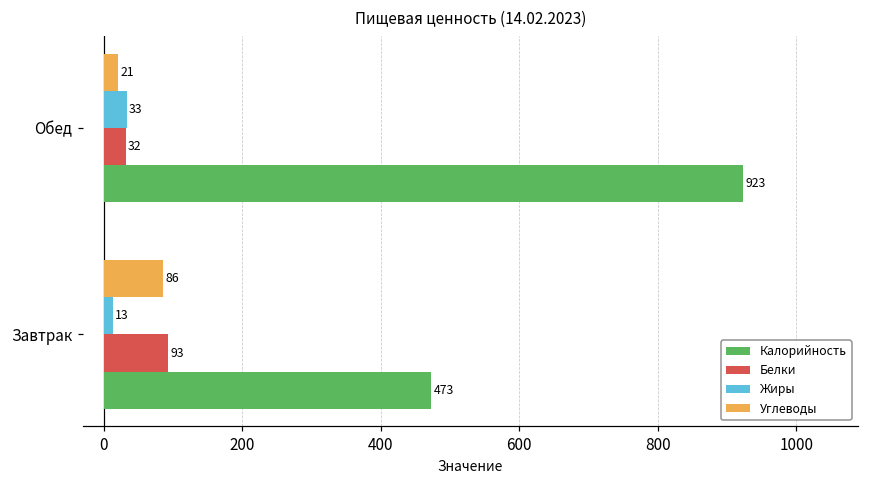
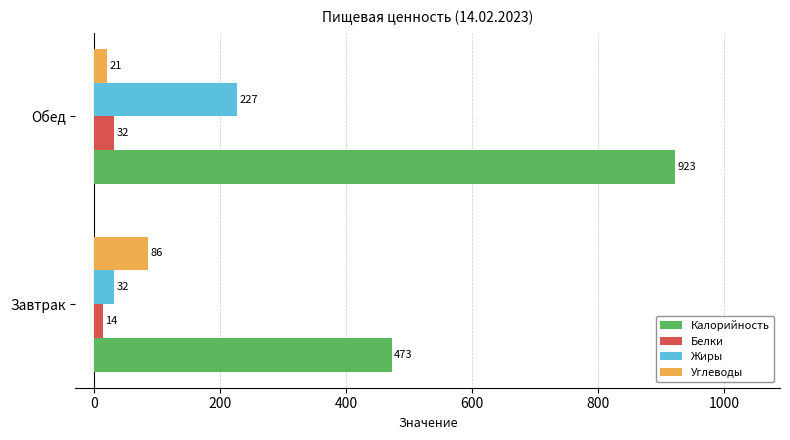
Жиры, Обед: 33 -> 227
Жиры, Завтрак: 13 -> 32
Белки, Завтрак: 93 -> 14
